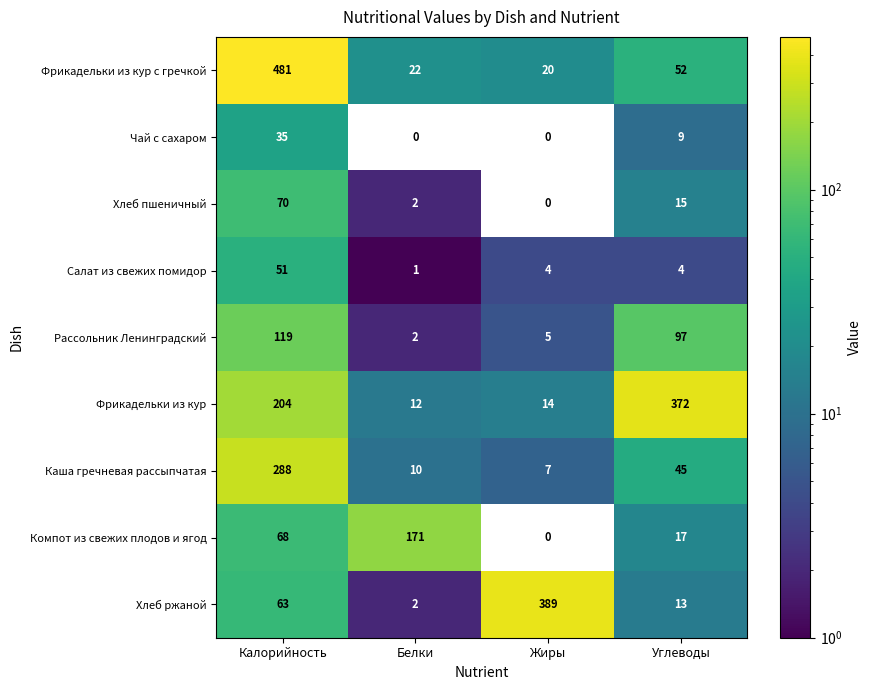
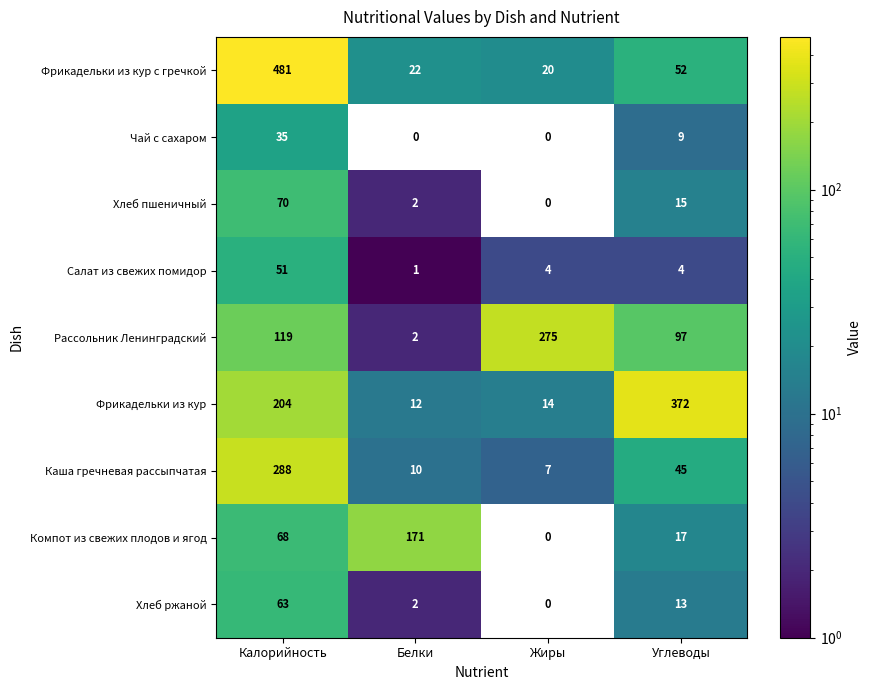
Рассольник Ленинградский, Жиры: 5 -> 275
Хлеб ржаной, Жиры: 389 -> 0
